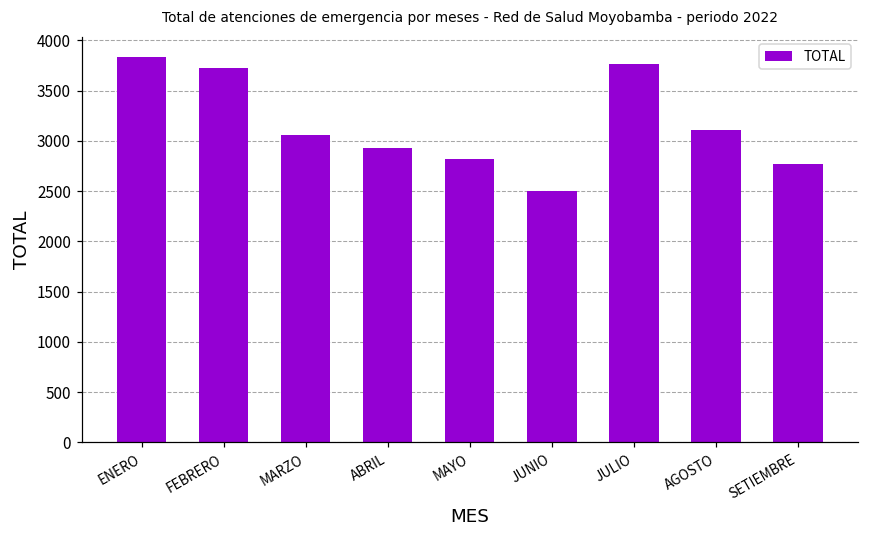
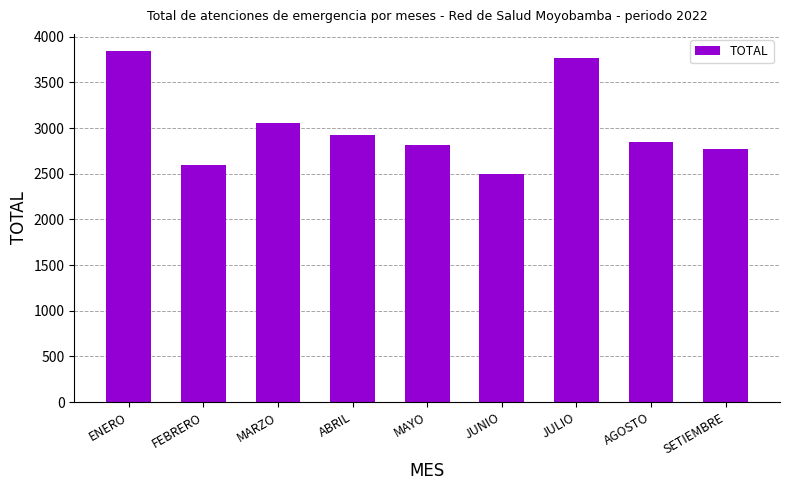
FEBRERO: 3700 -> 2600
AGOSTO: 3100 -> 2800
